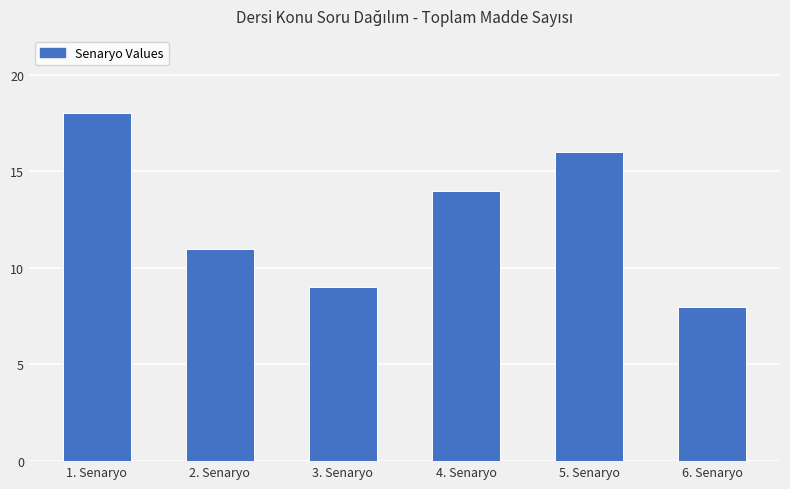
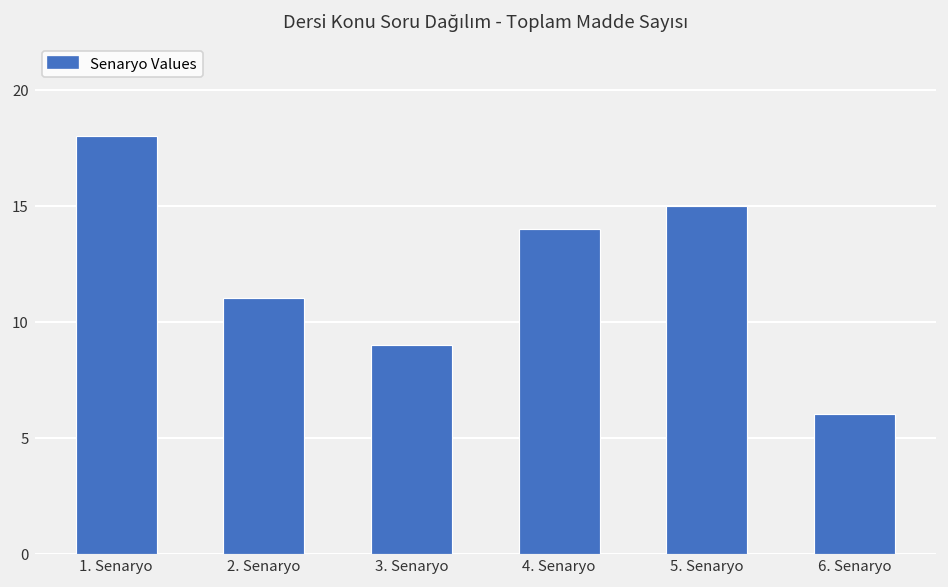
5. Senaryo: 16 -> 15
6. Senaryo: 8 -> 6
